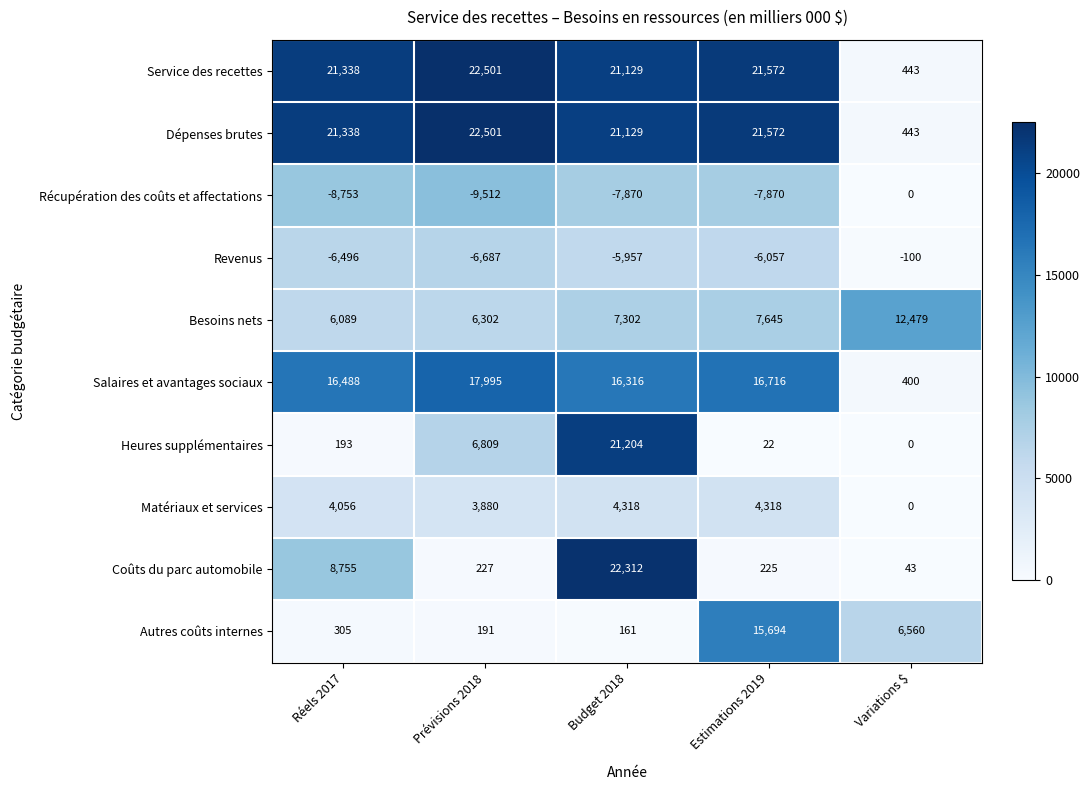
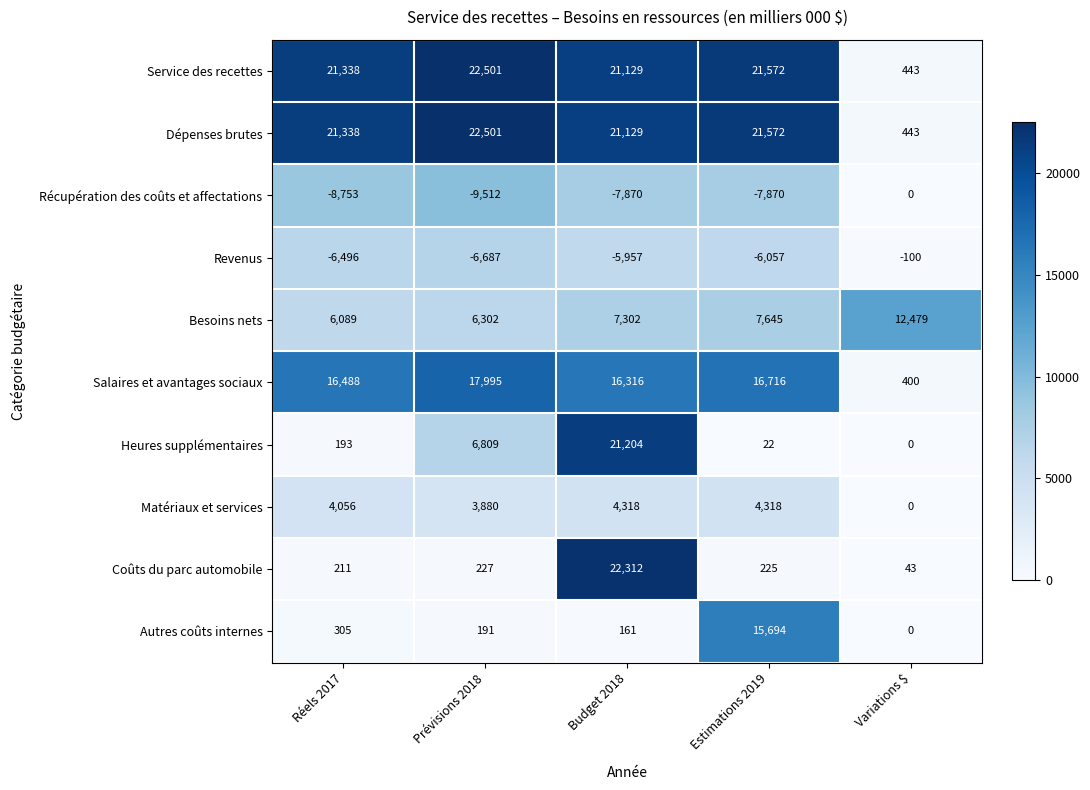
Coûts du parc automobile, Réels 2017: 8,755 -> 211
Autres coûts internes, Variations $: 6,560 -> 0
